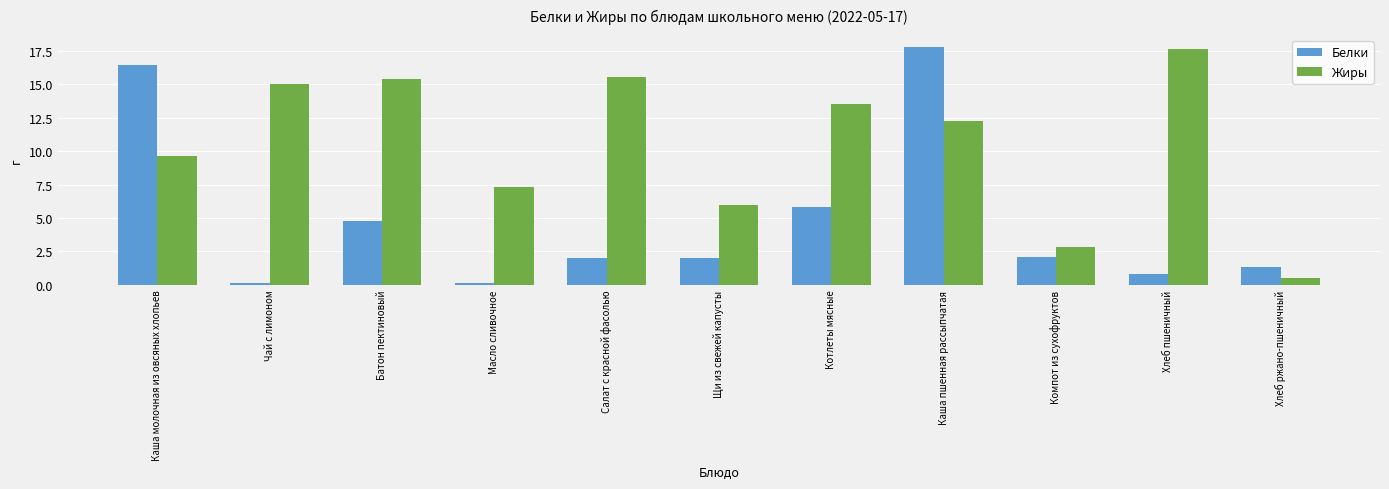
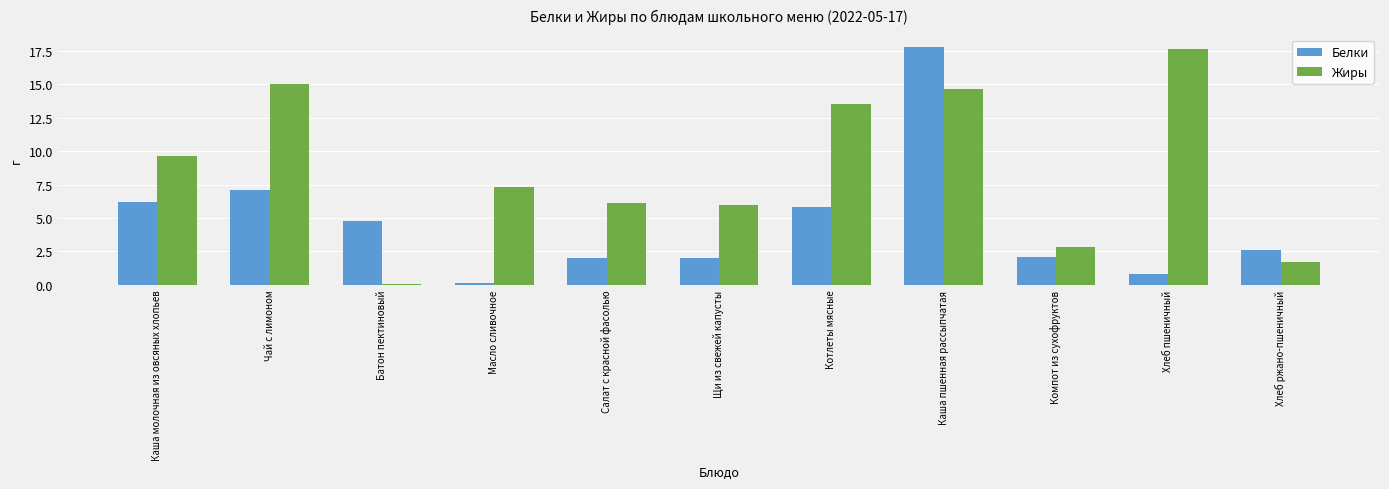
Белки, Каша молочная из овсяных хлопьев: 16.4 -> 6.2
Белки, Чай с лимоном: 0.1 -> 7.1
Жиры, Батон пектиновый: 15.4 -> 0.1
Жиры, Салат с красной фасолью: 15.5 -> 6.1
Жиры, Каша пшенная рассыпчатая: 12.2 -> 14.7
Белки, Хлеб ржано-пшеничный: 1.3 -> 2.6
Жиры, Хлеб ржано-пшеничный: 0.5 -> 1.7
